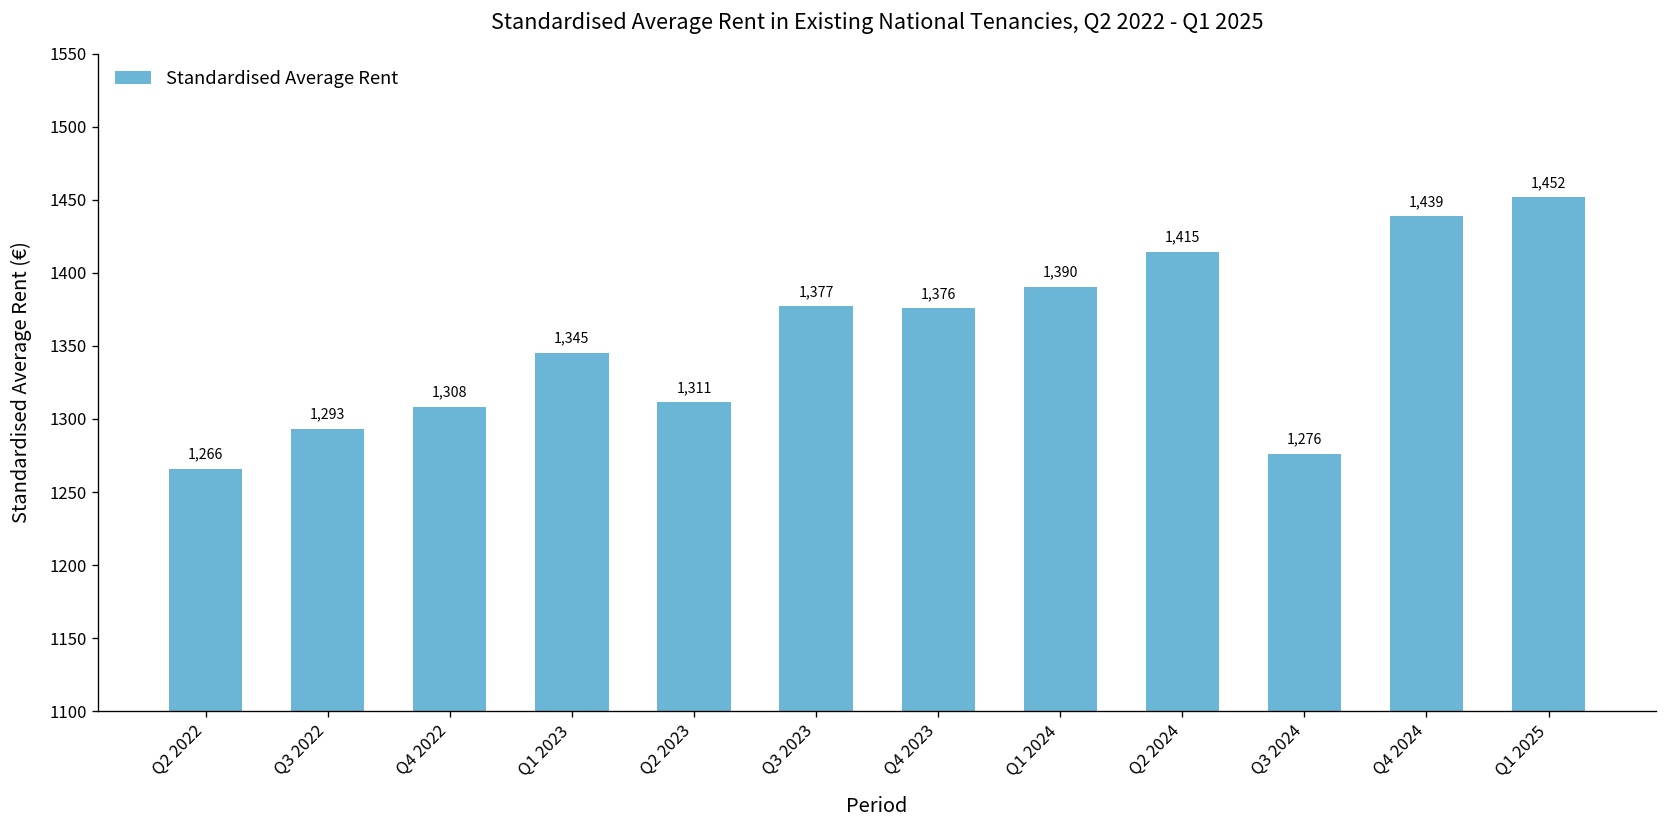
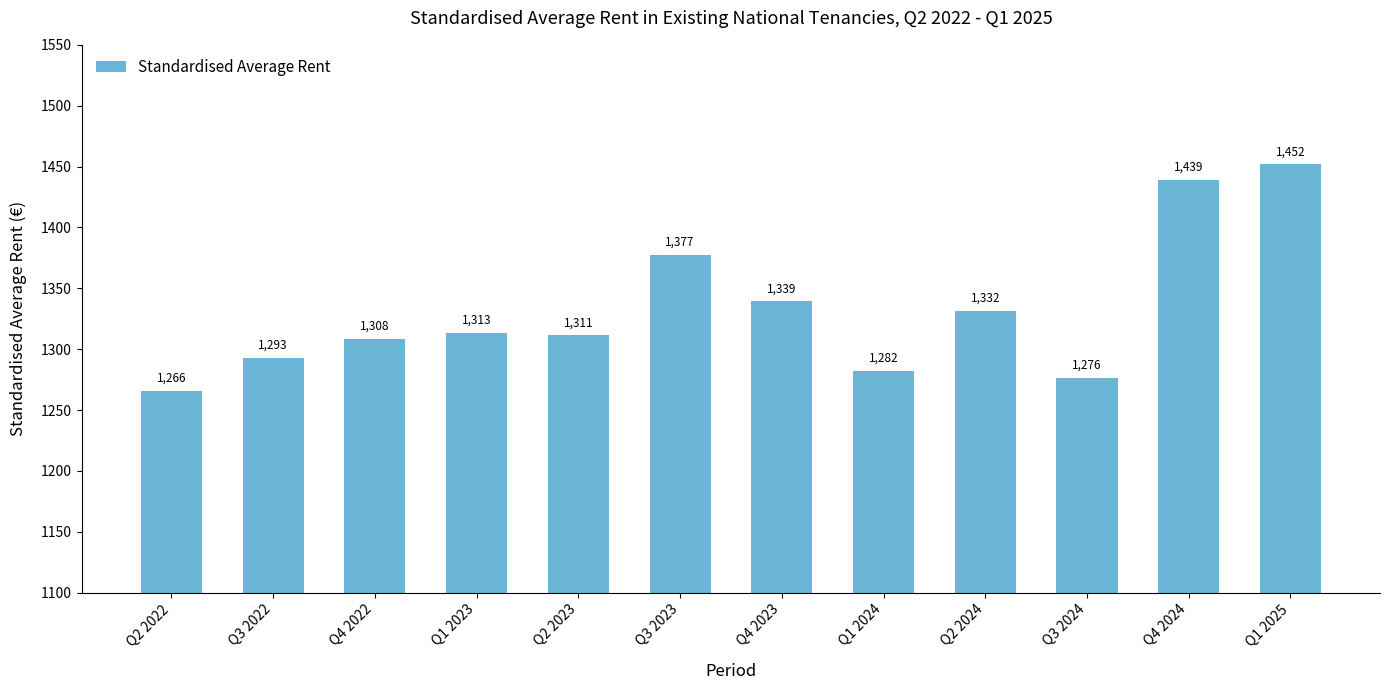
Q1 2023: 1,345 -> 1,313
Q4 2023: 1,376 -> 1,339
Q1 2024: 1,390 -> 1,282
Q2 2024: 1,415 -> 1,332
